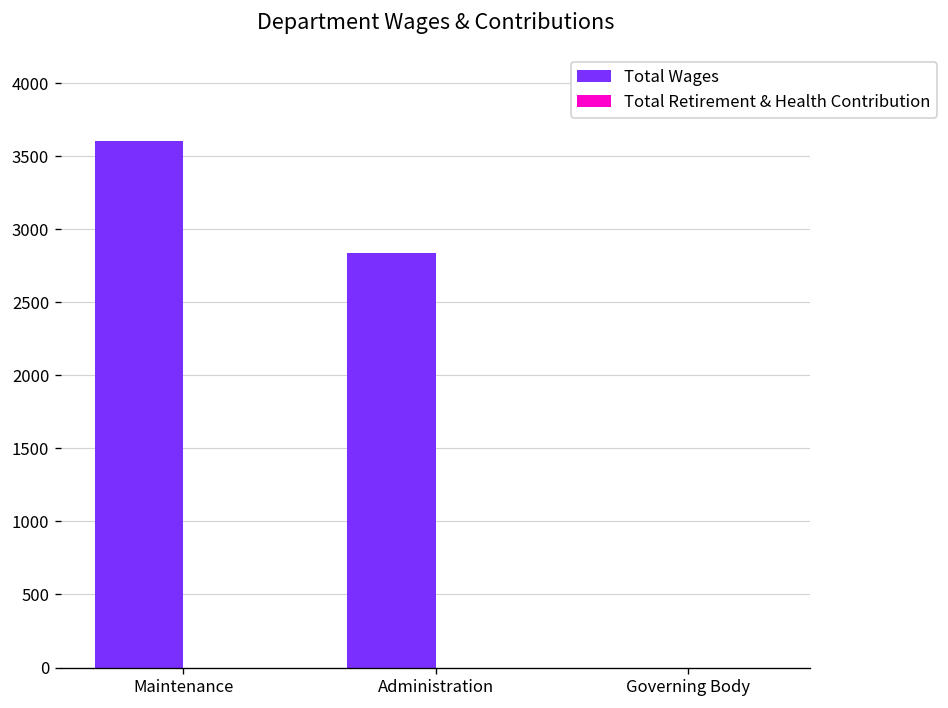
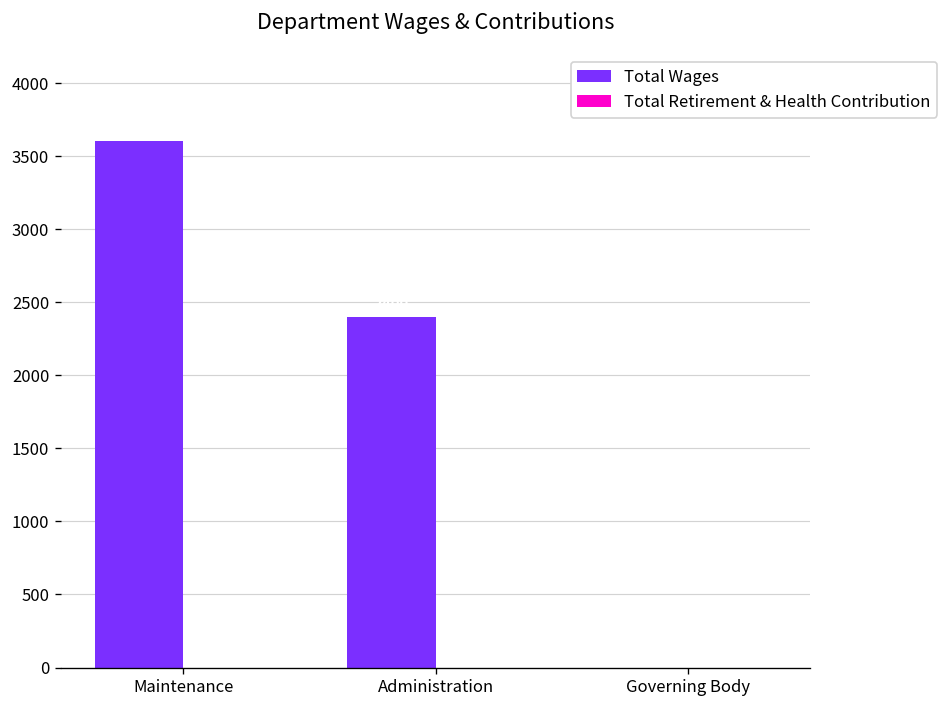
Total Wages, Administration: 2840 -> 2400
